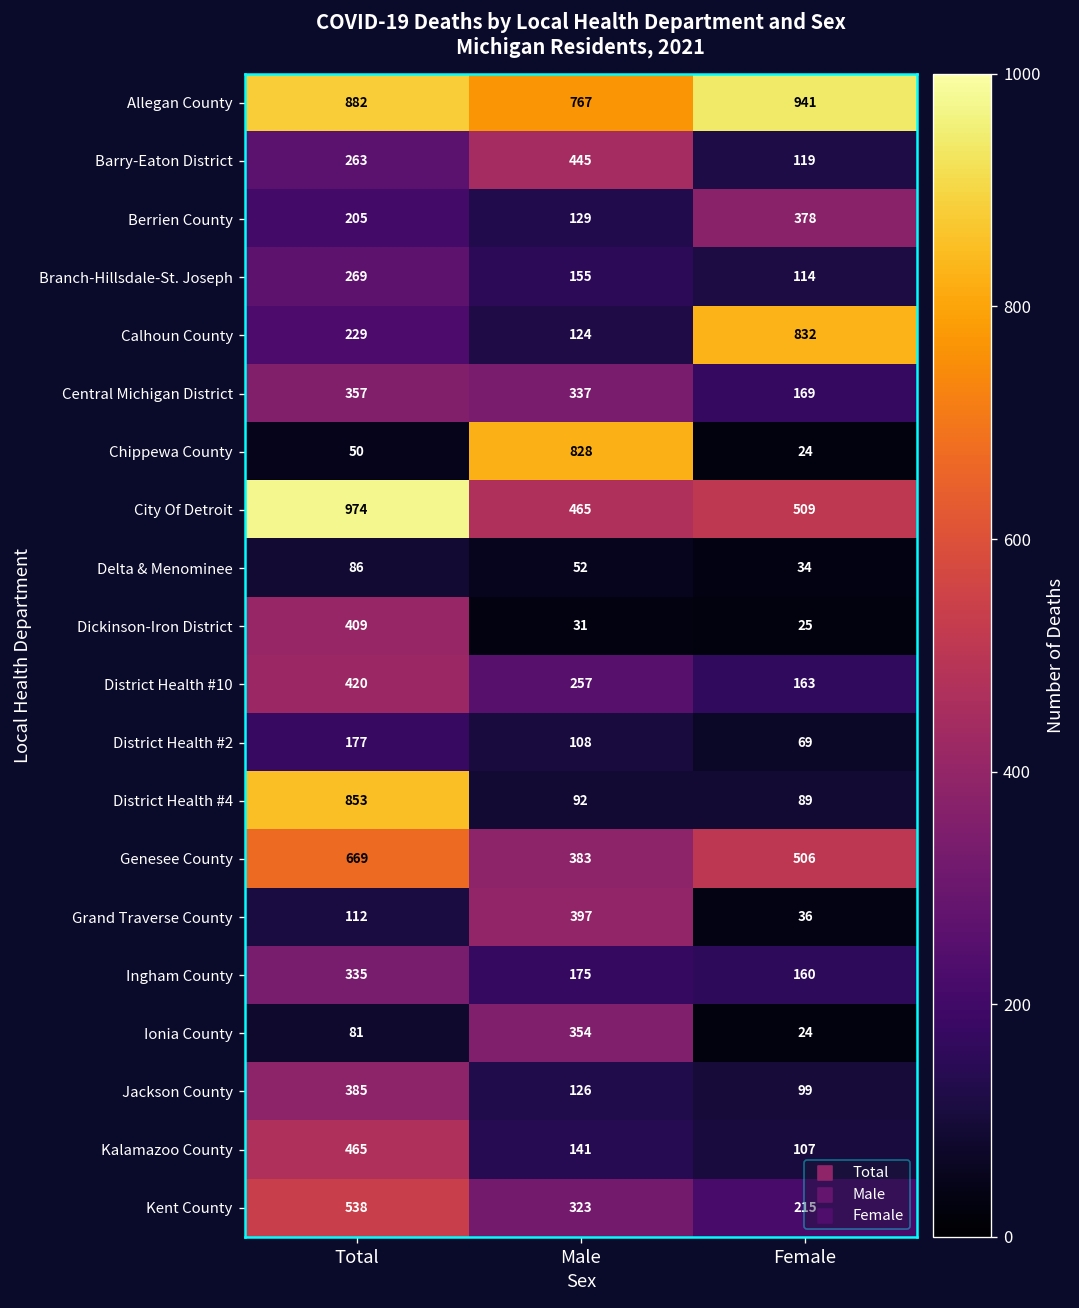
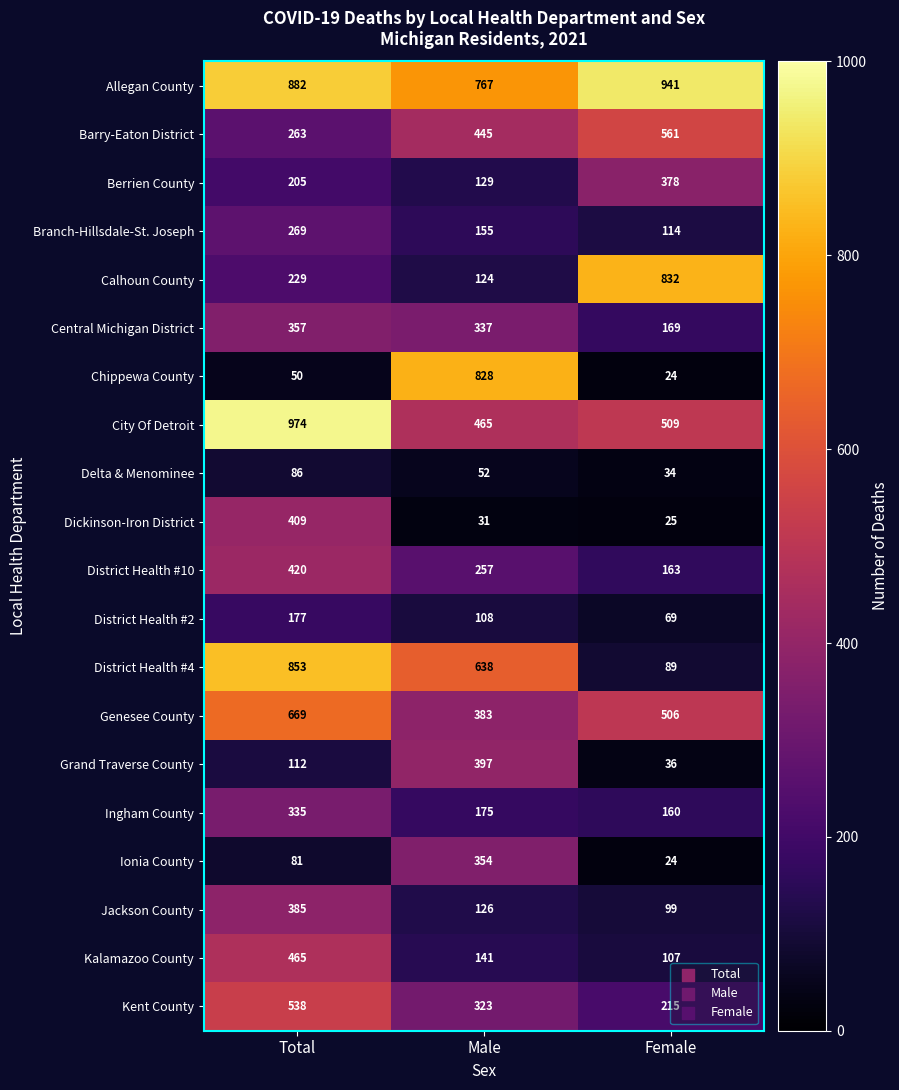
Barry-Eaton District, Female: 119 -> 561
District Health #4, Male: 92 -> 638
